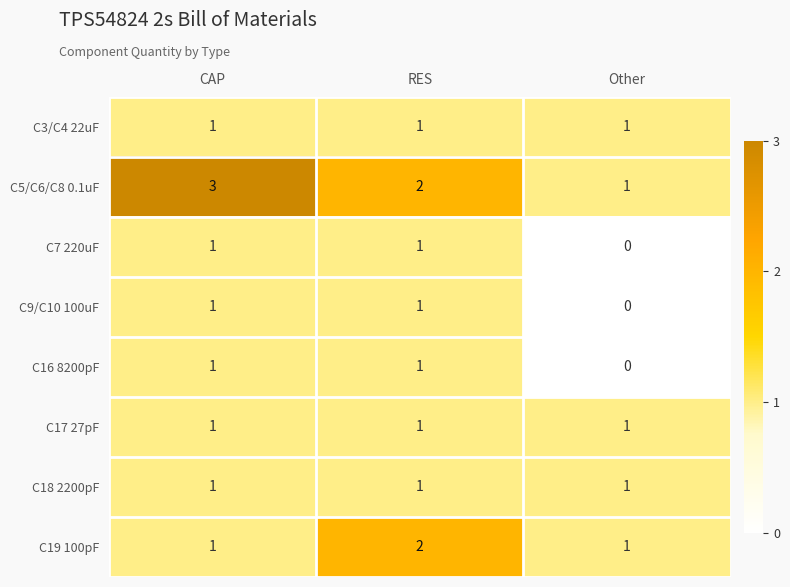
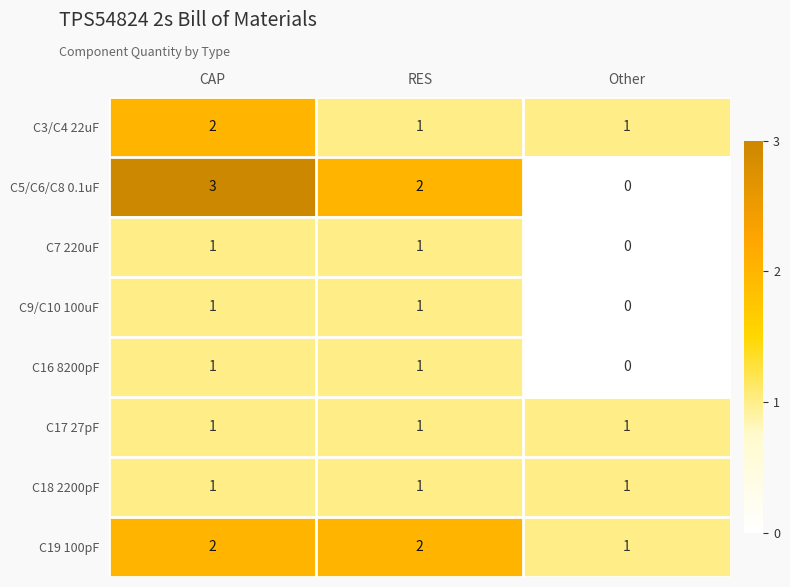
C3/C4 22uF, CAP: 1 -> 2
C5/C6/C8 0.1uF, Other: 1 -> 0
C19 100pF, CAP: 1 -> 2
